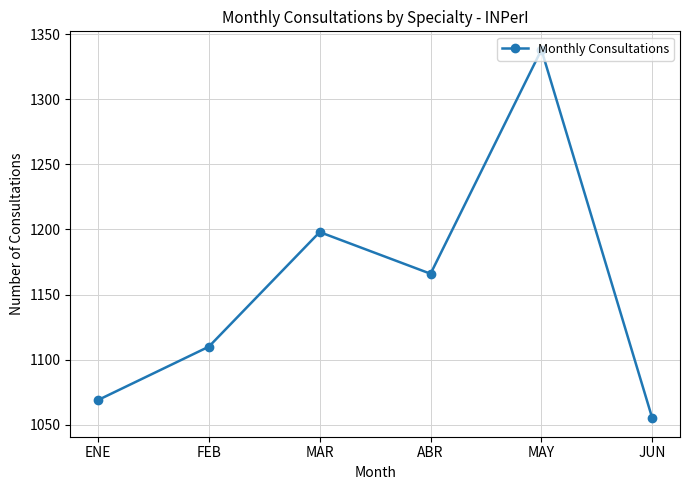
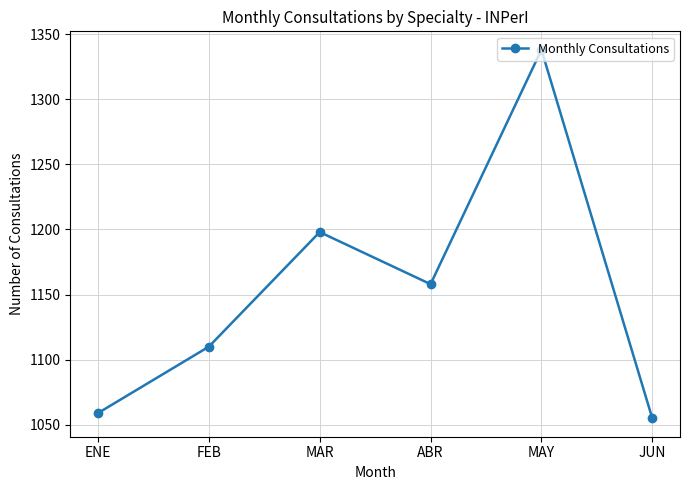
ENE: 1069 -> 1059
ABR: 1166 -> 1158
